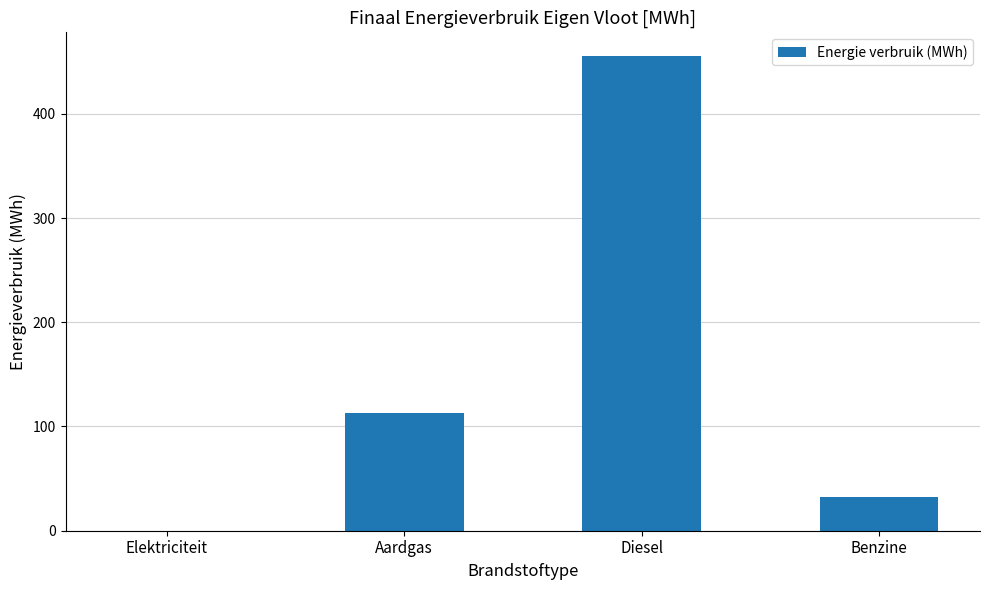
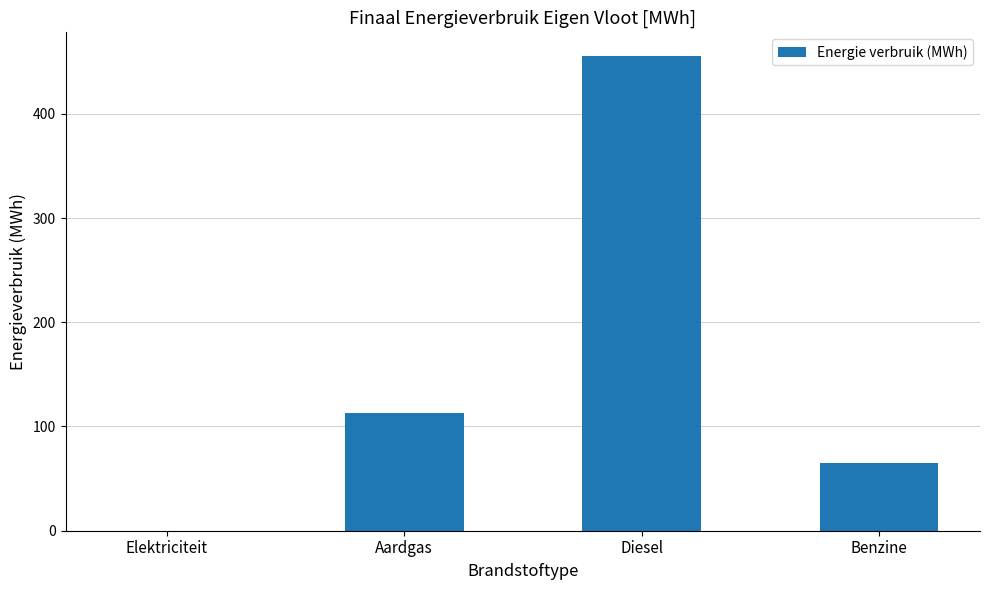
Benzine: 32 -> 65
